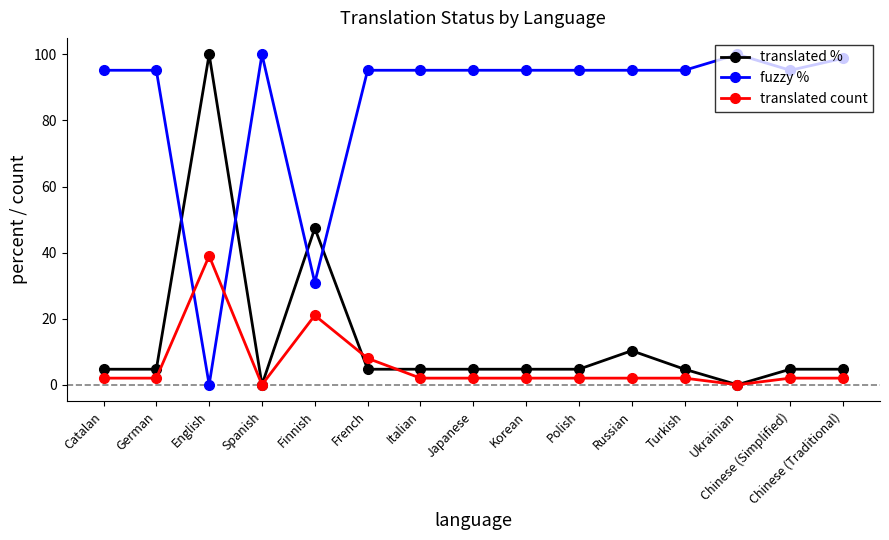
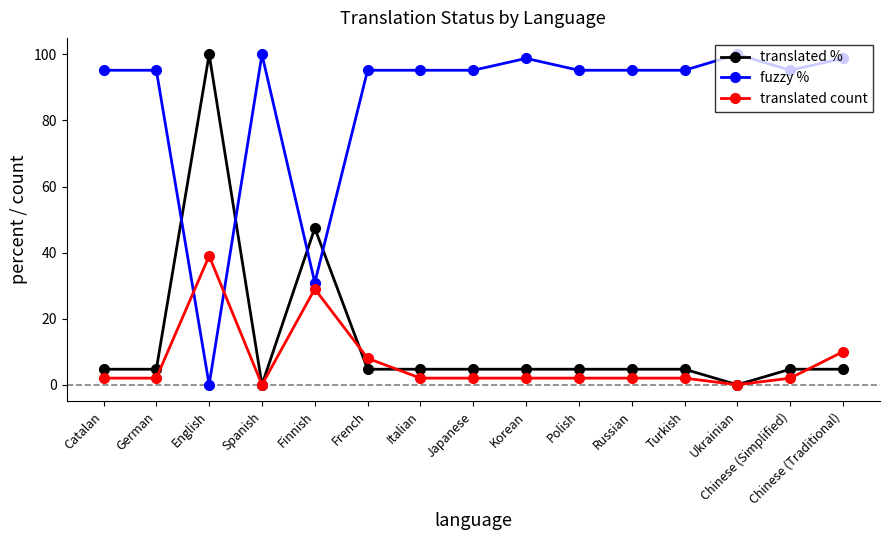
translated count, Finnish: 21 -> 29
fuzzy %, Korean: 95 -> 99
translated %, Russian: 10 -> 5
translated count, Chinese (Traditional): 2 -> 10
